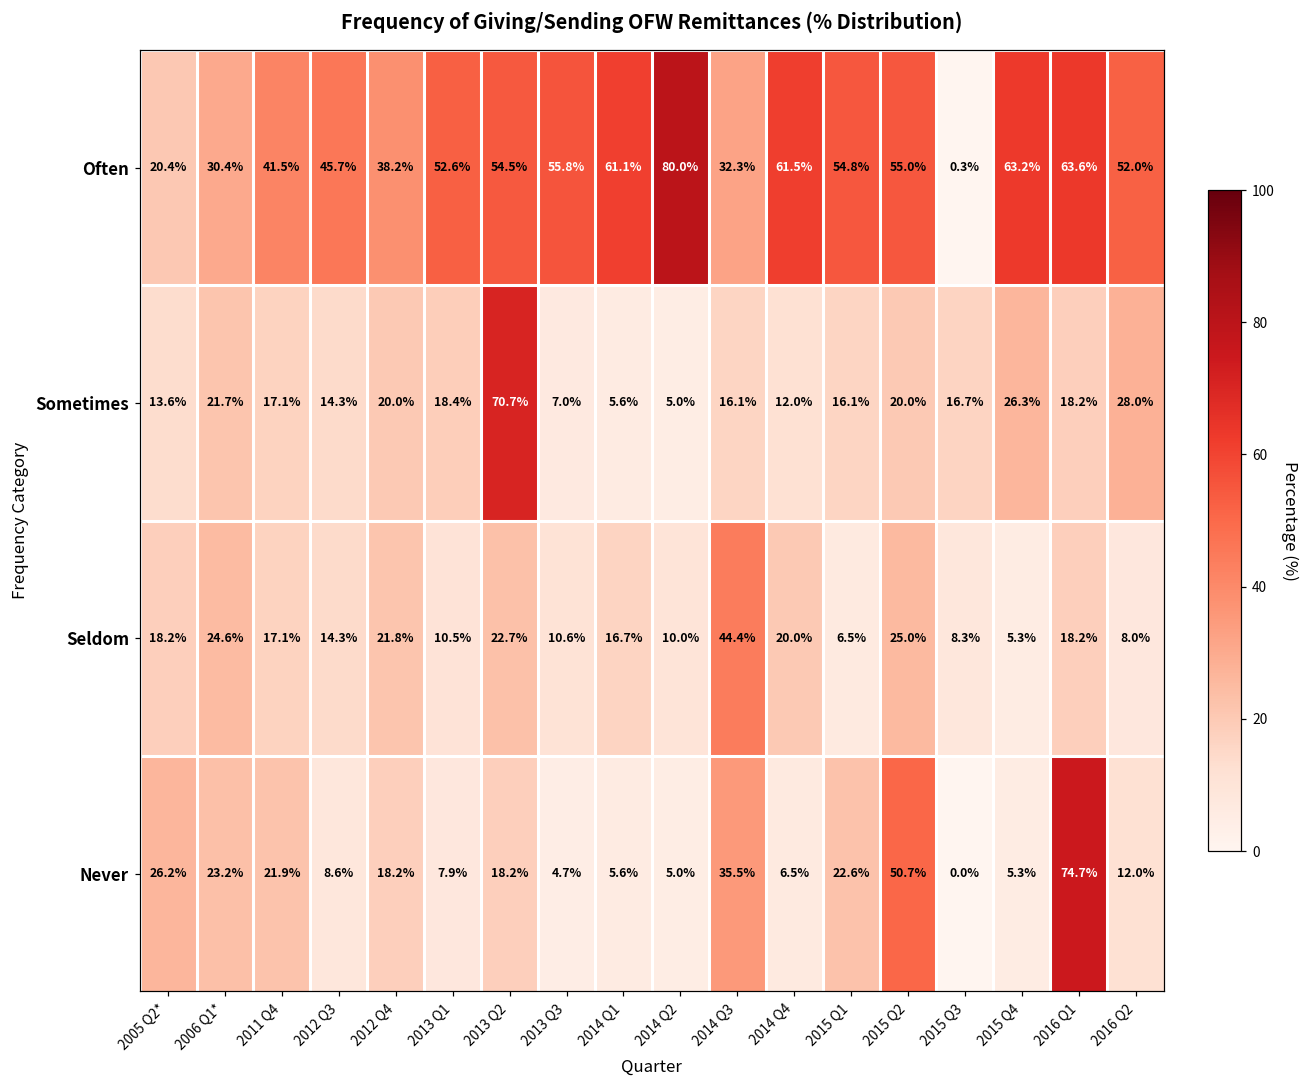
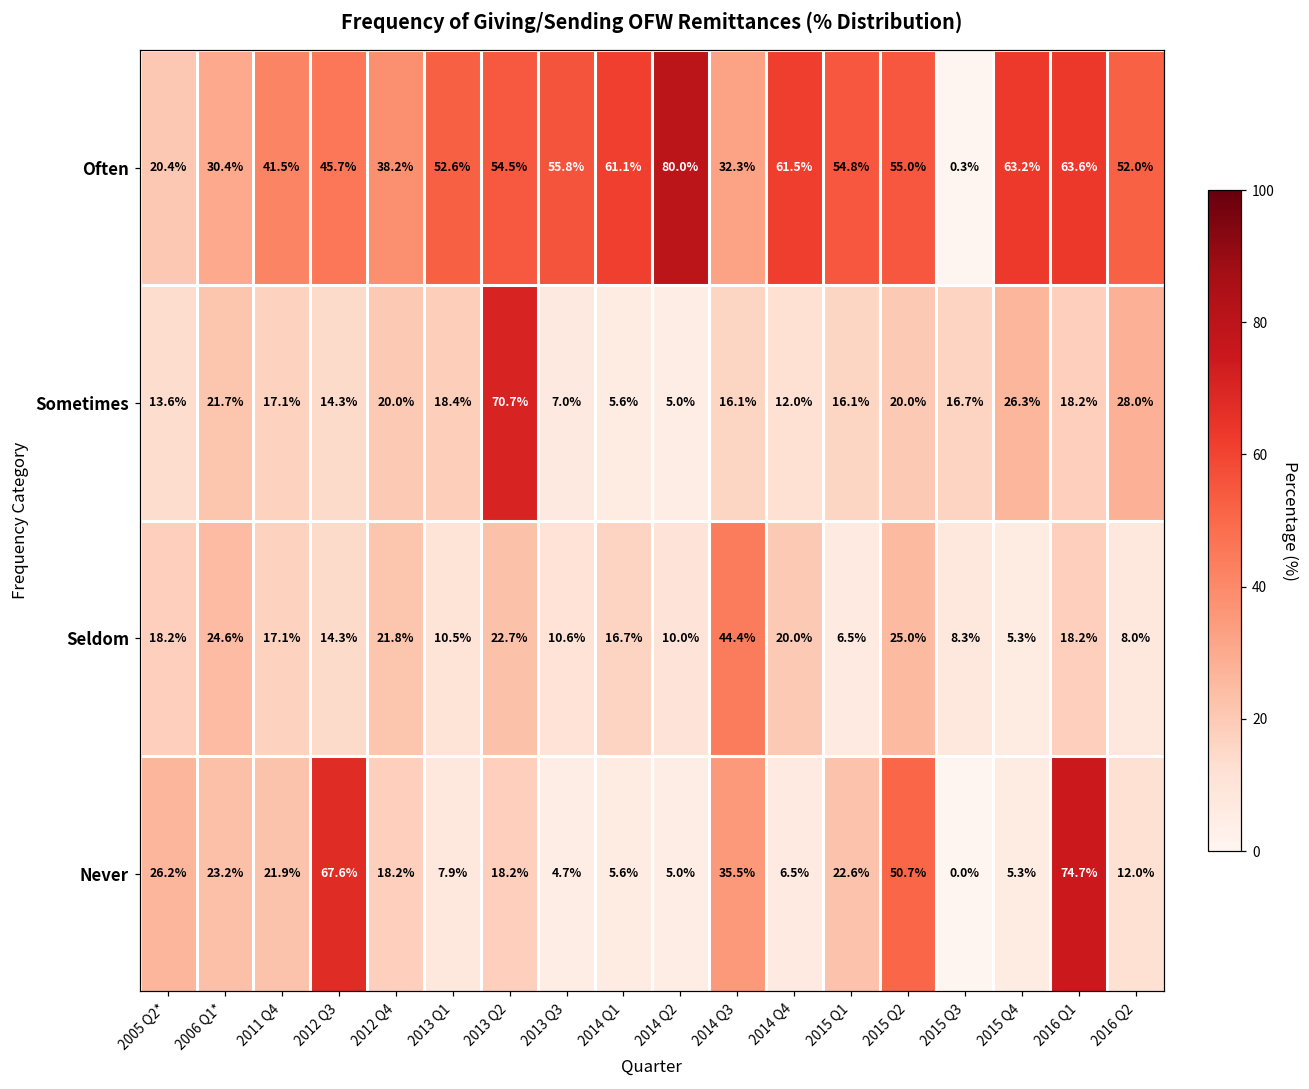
Never, 2012 Q3: 8.6% -> 67.6%
